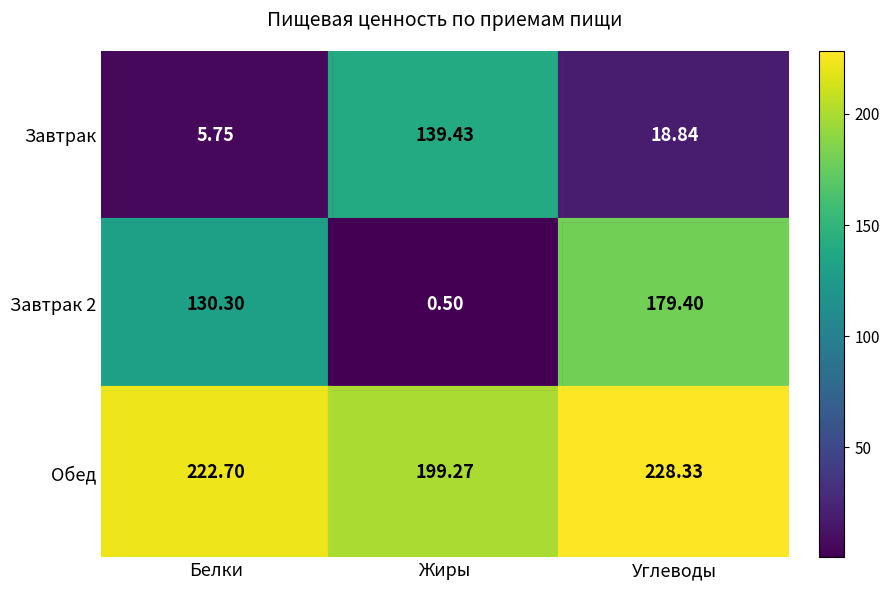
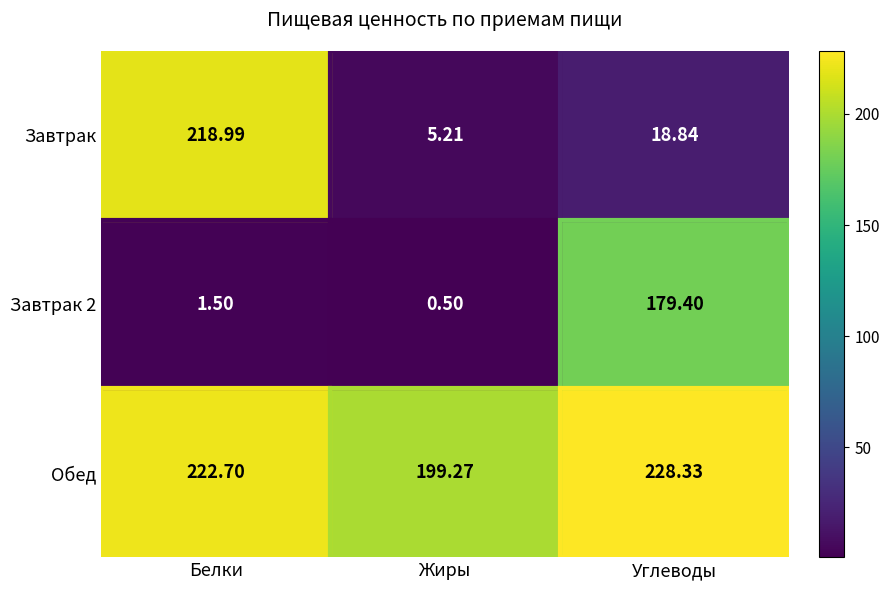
Завтрак, Белки: 5.75 -> 218.99
Завтрак, Жиры: 139.43 -> 5.21
Завтрак 2, Белки: 130.30 -> 1.50
